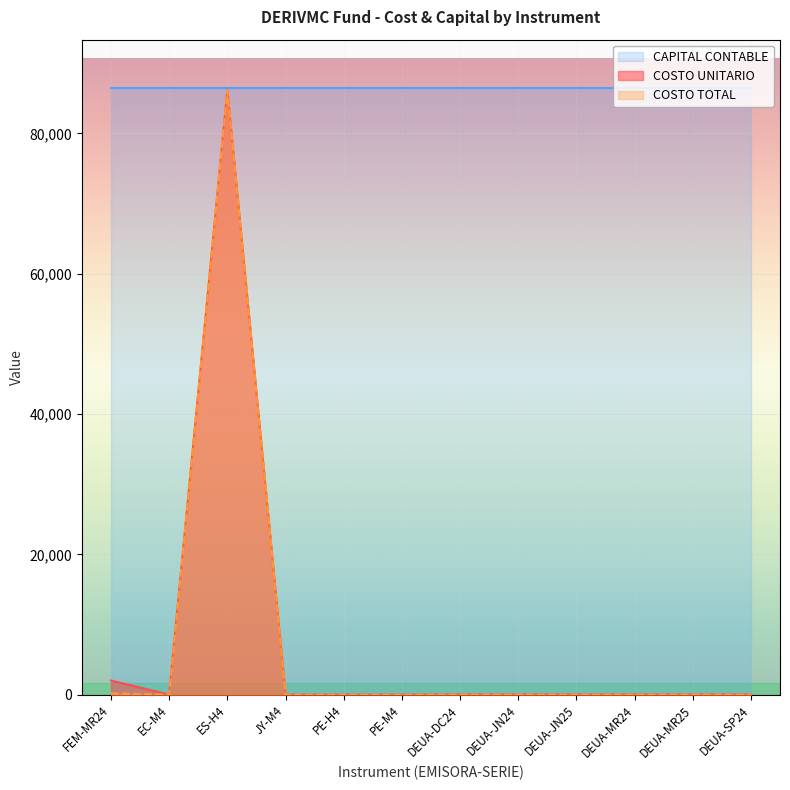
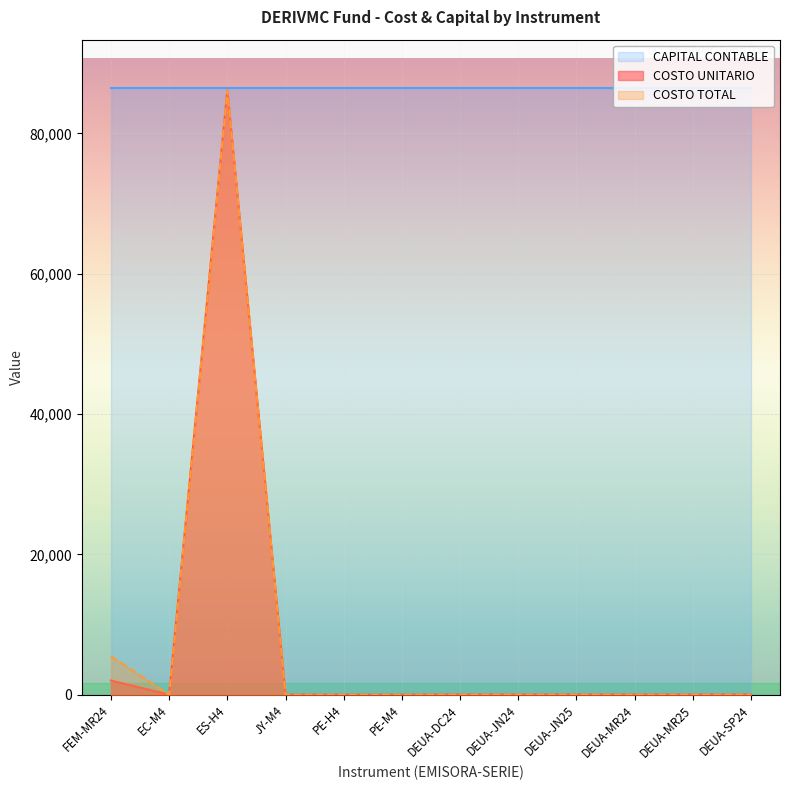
COSTO TOTAL, FEM-MR24: 0 -> 5,000
